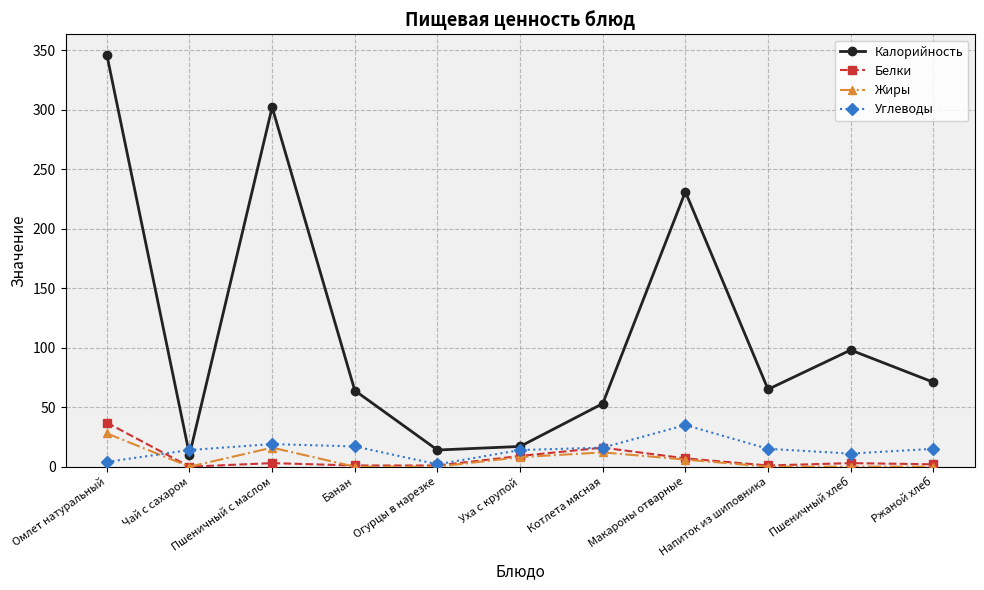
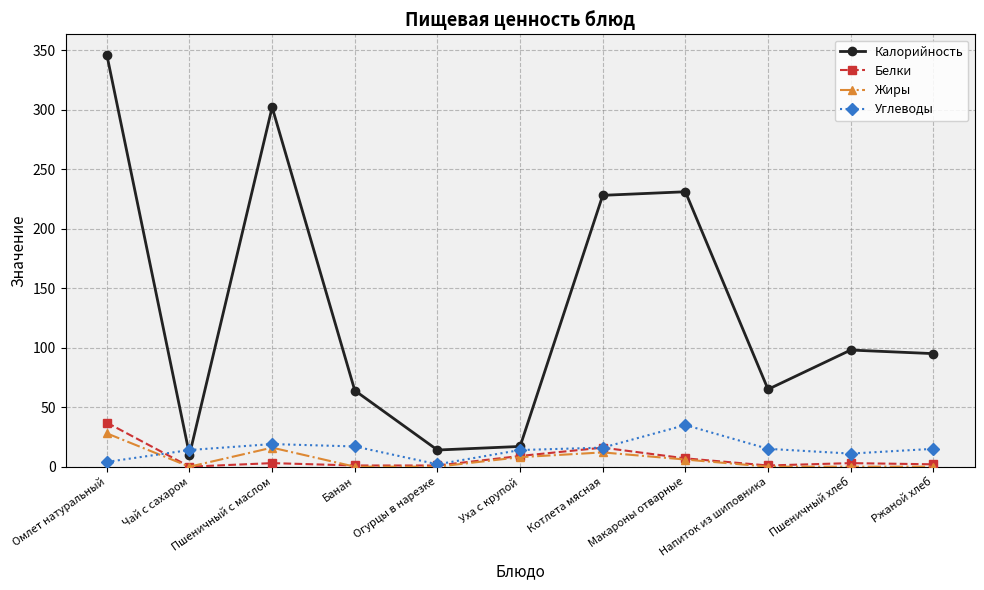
Калорийность, Котлета мясная: 53 -> 228
Калорийность, Ржаной хлеб: 71 -> 95
